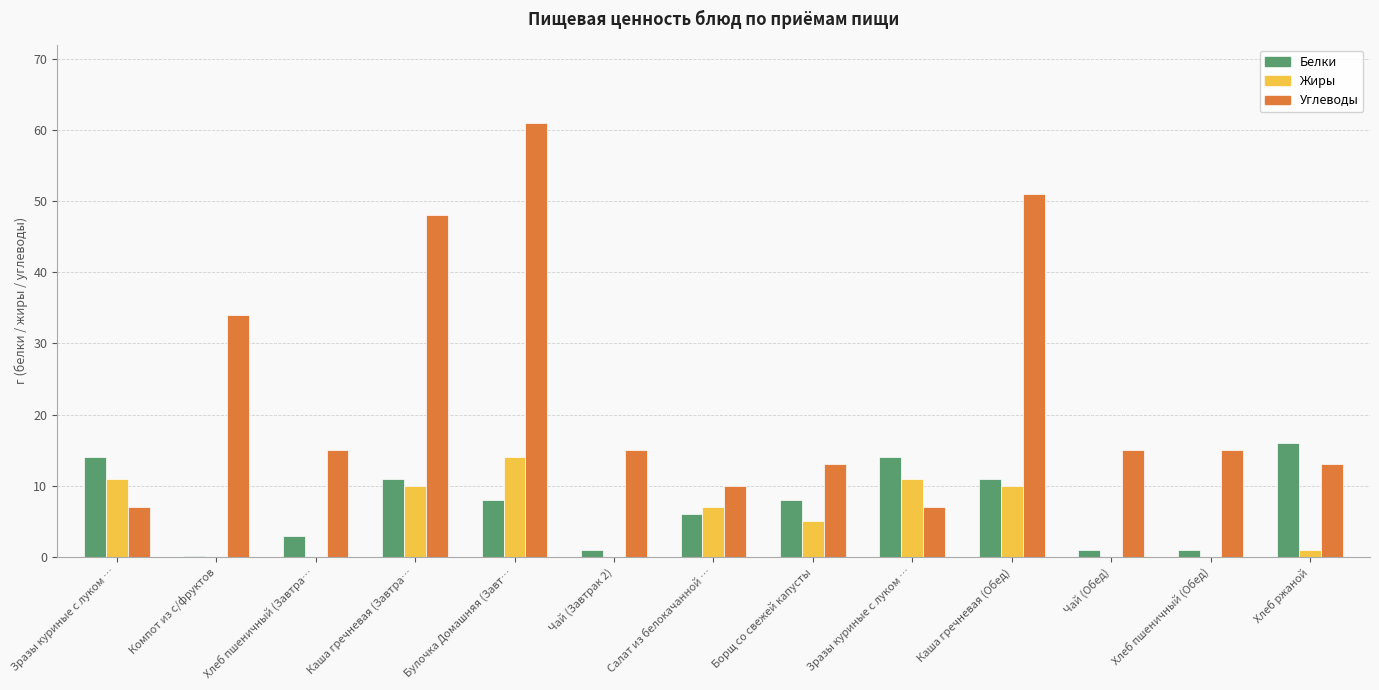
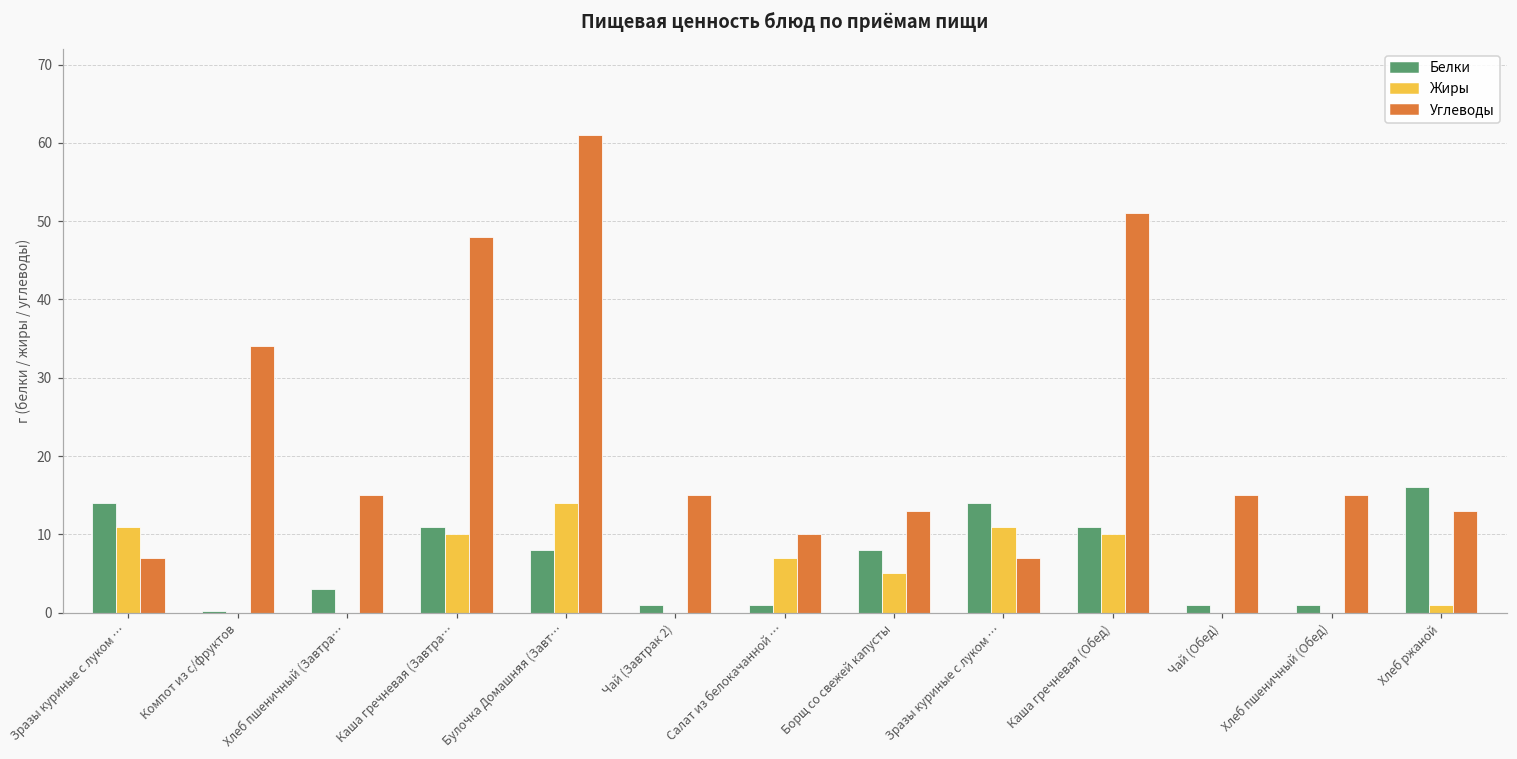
Белки, Салат из белокачанной …: 6 -> 1
